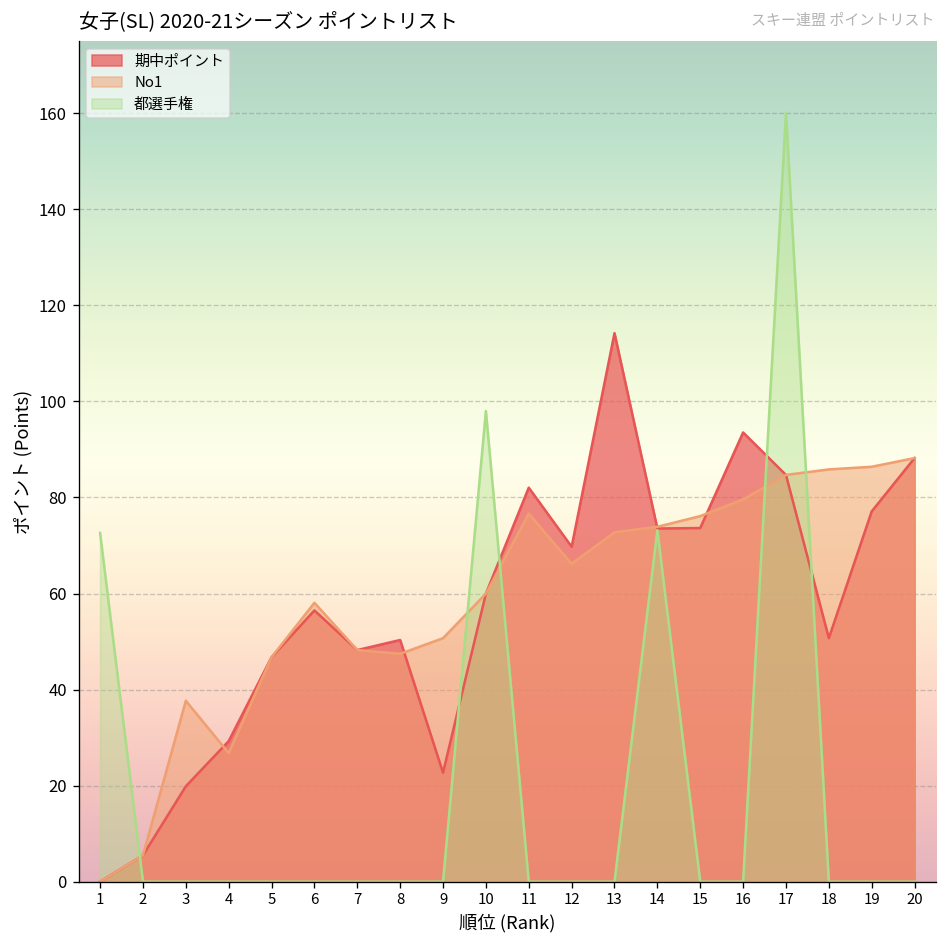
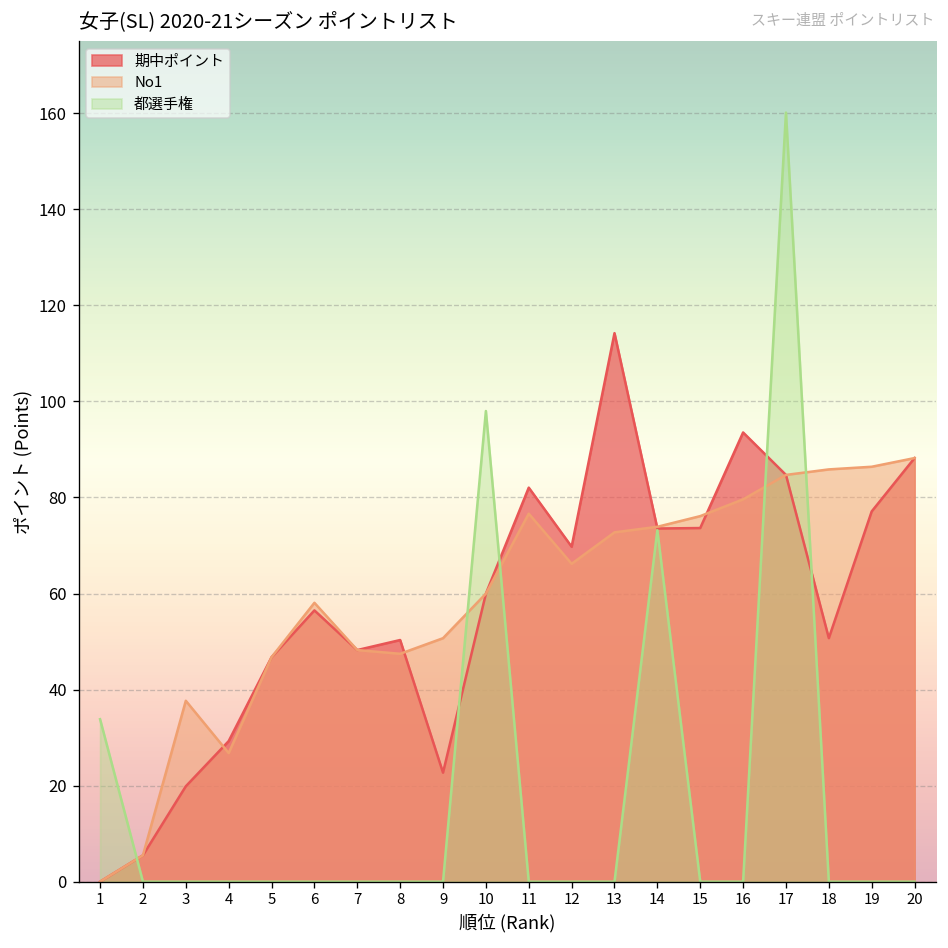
都選手権, 1: 73 -> 34
